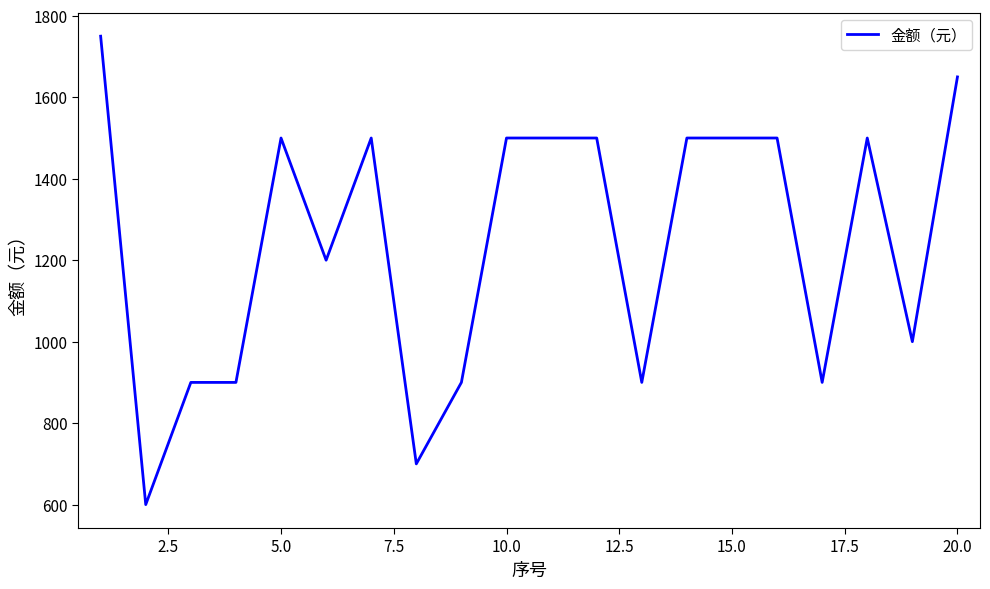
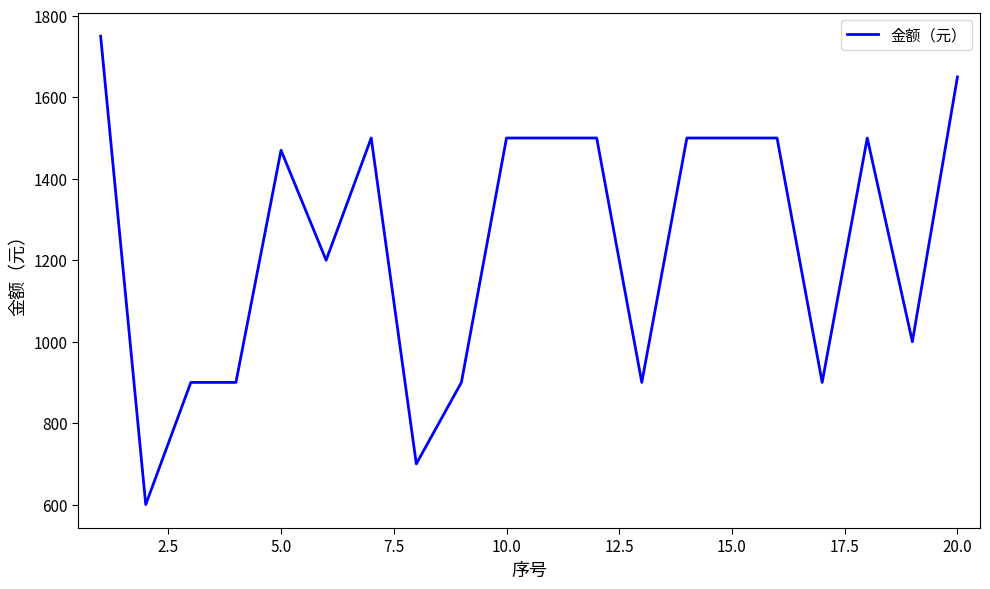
5.0: 1500 -> 1470
